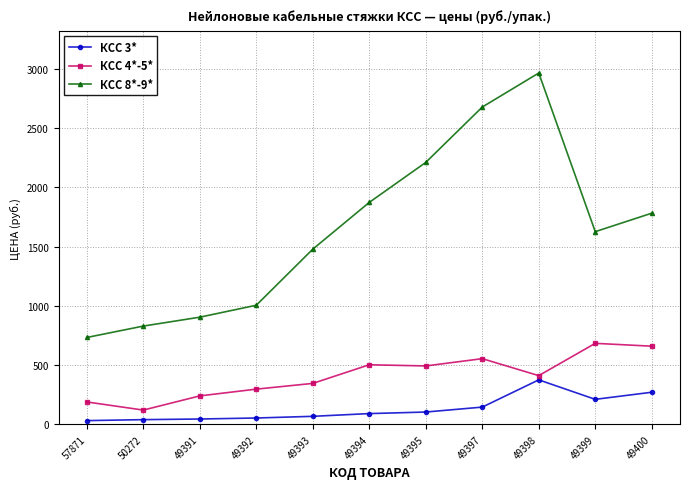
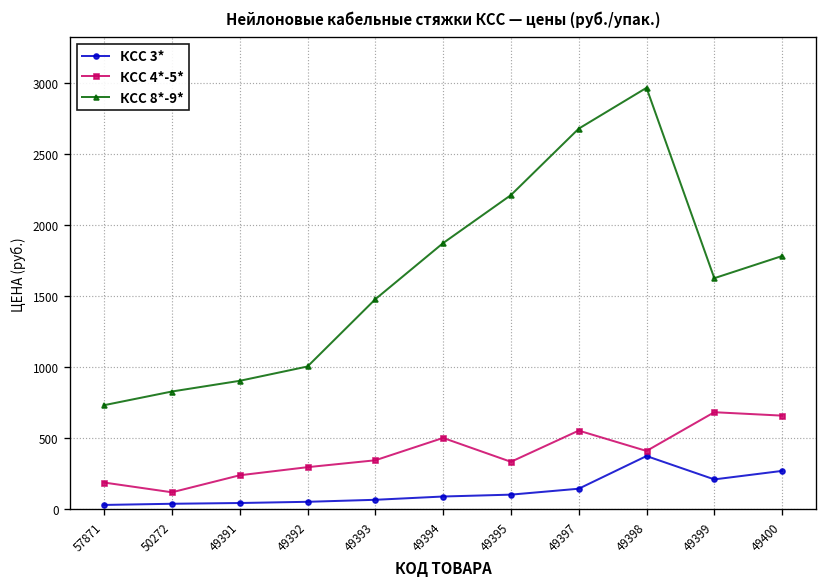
КСС 4*-5*, 49395: 490 -> 330
